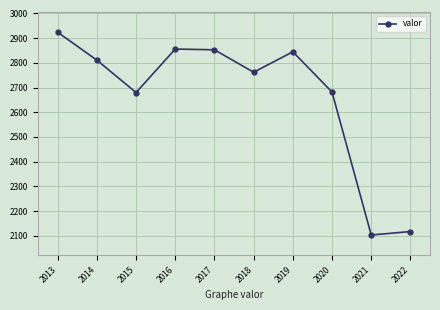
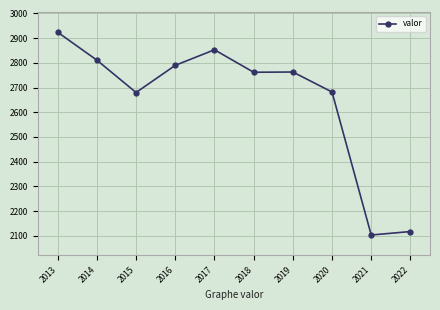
2016: 2860 -> 2790
2019: 2850 -> 2760
